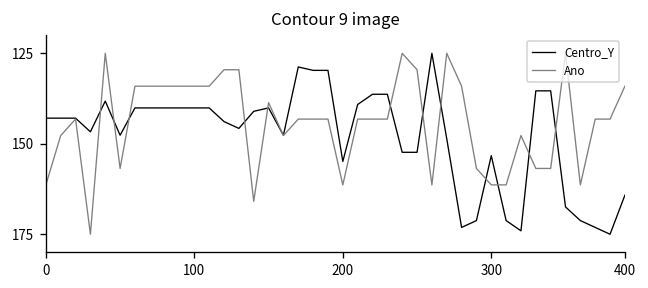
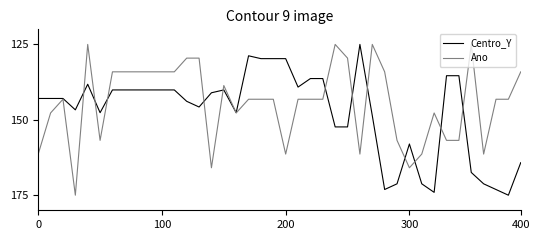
Centro_Y, 200: 155 -> 130
Centro_Y, 300: 153 -> 158
Ano, 300: 161 -> 166
